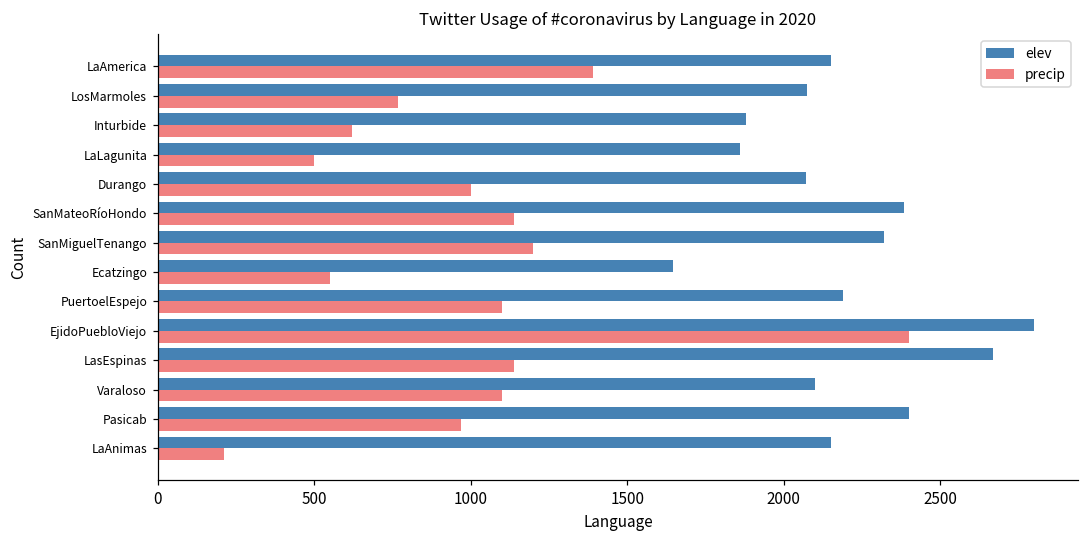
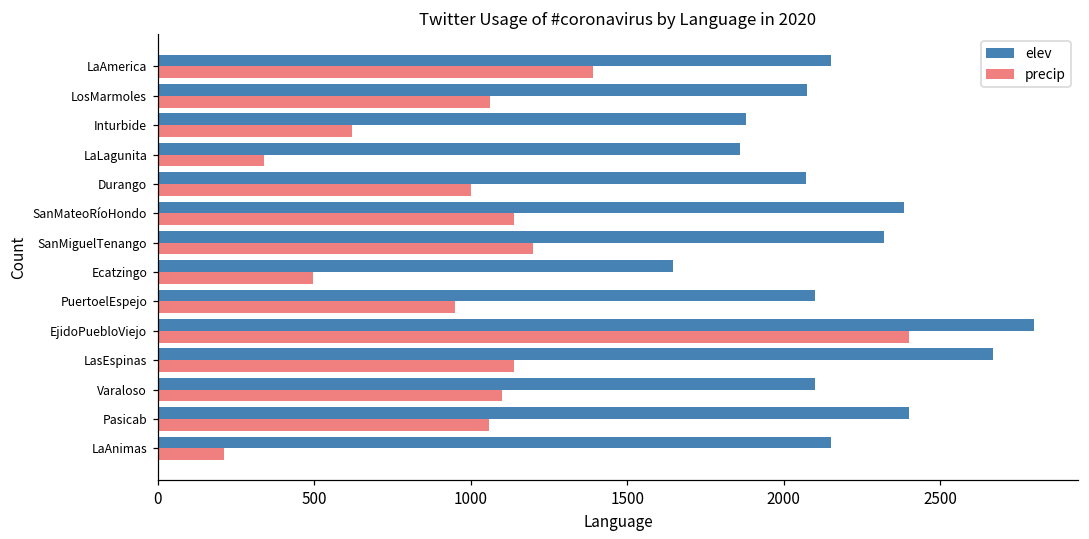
precip, LosMarmoles: 770 -> 1060
precip, LaLagunita: 500 -> 340
precip, Ecatzingo: 550 -> 500
elev, PuertoelEspejo: 2190 -> 2100
precip, PuertoelEspejo: 1100 -> 950
precip, Pasicab: 970 -> 1060
